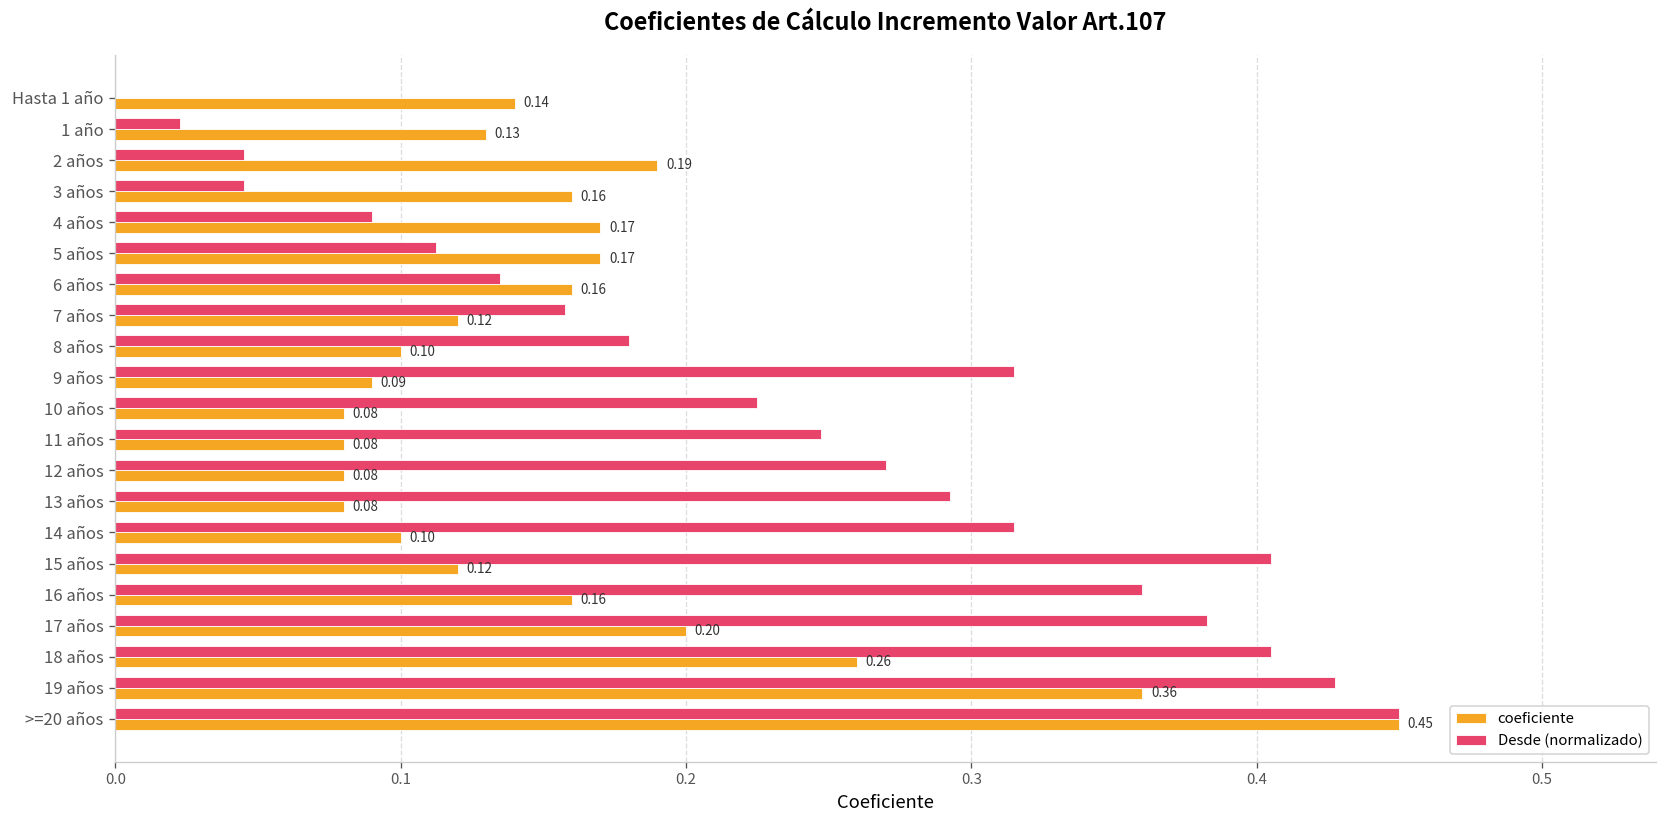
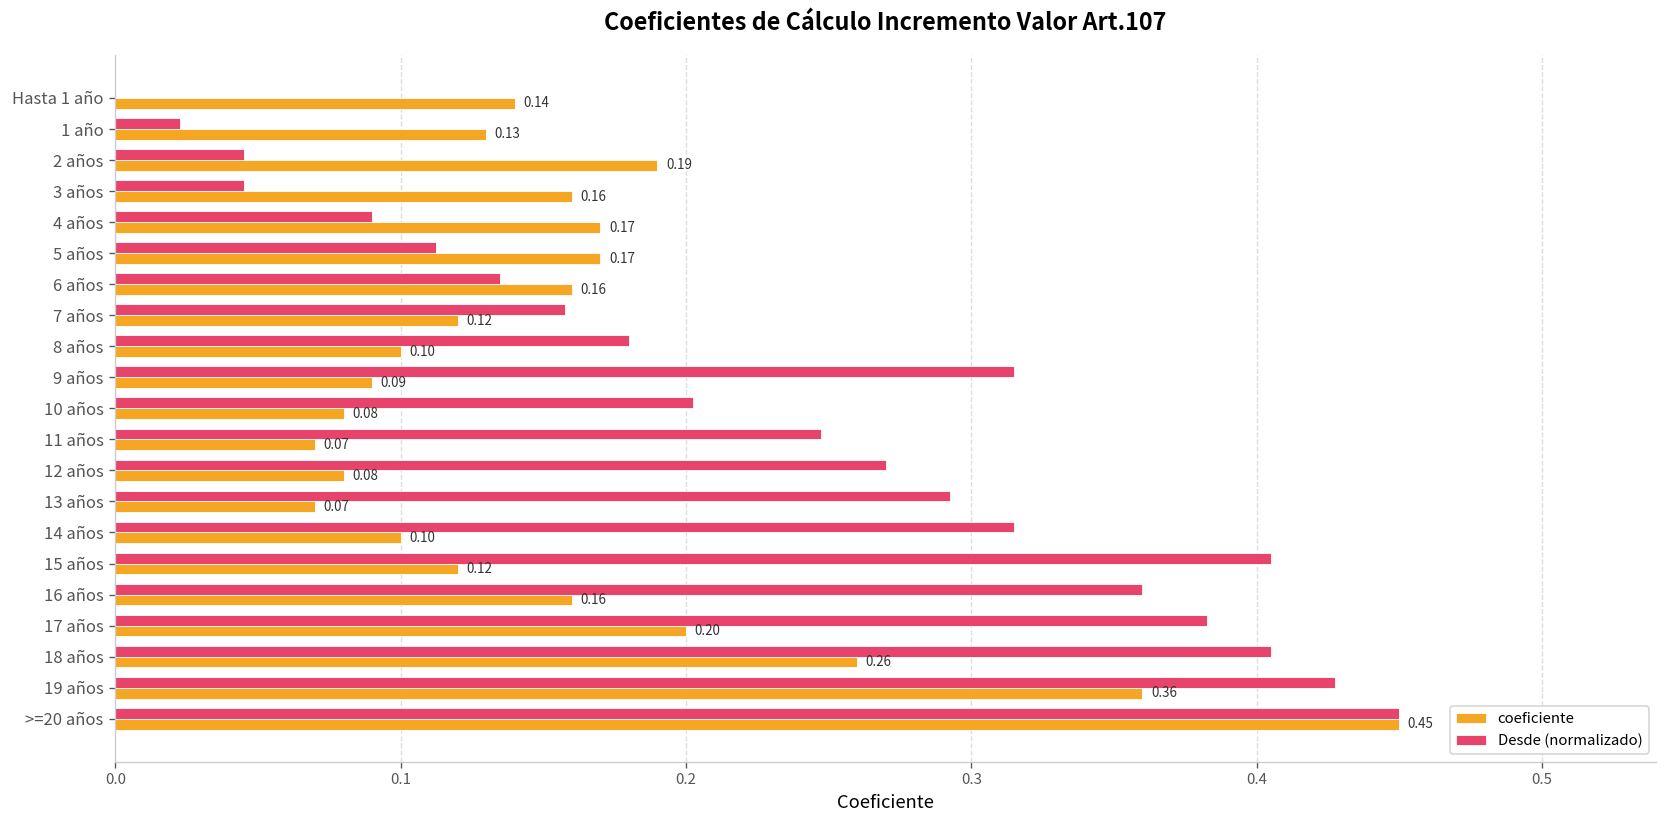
Desde (normalizado), 10 años: 0.225 -> 0.203
coeficiente, 11 años: 0.08 -> 0.07
coeficiente, 13 años: 0.08 -> 0.07
